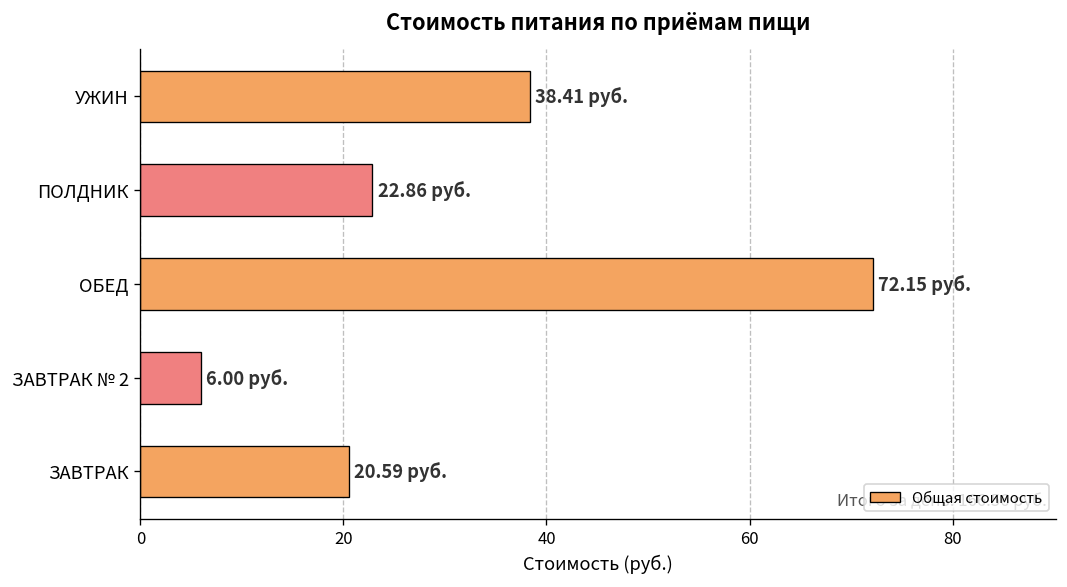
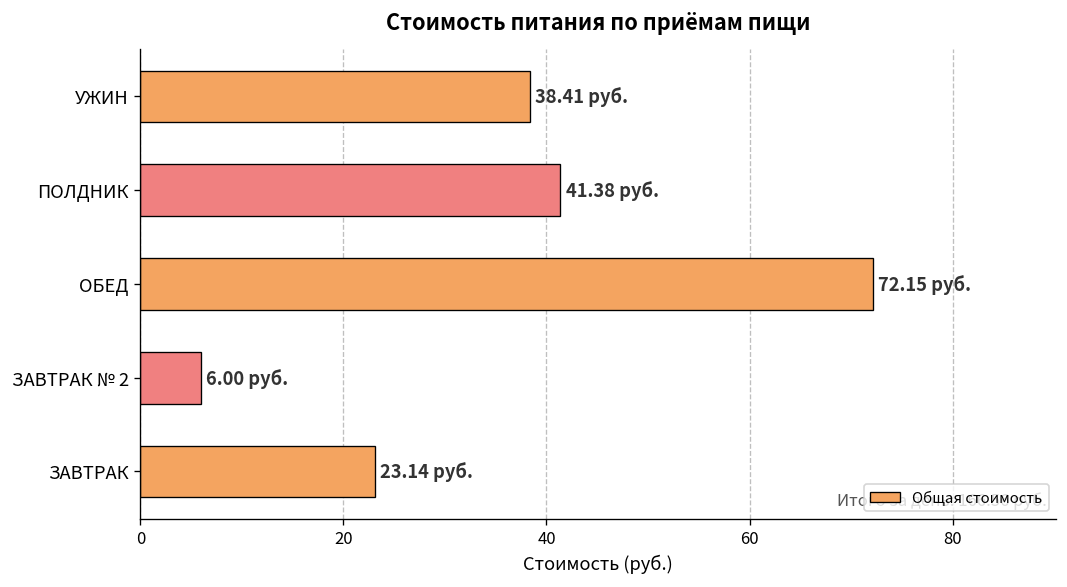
ПОЛДНИК: 22.86 -> 41.38
ЗАВТРАК: 20.59 -> 23.14
